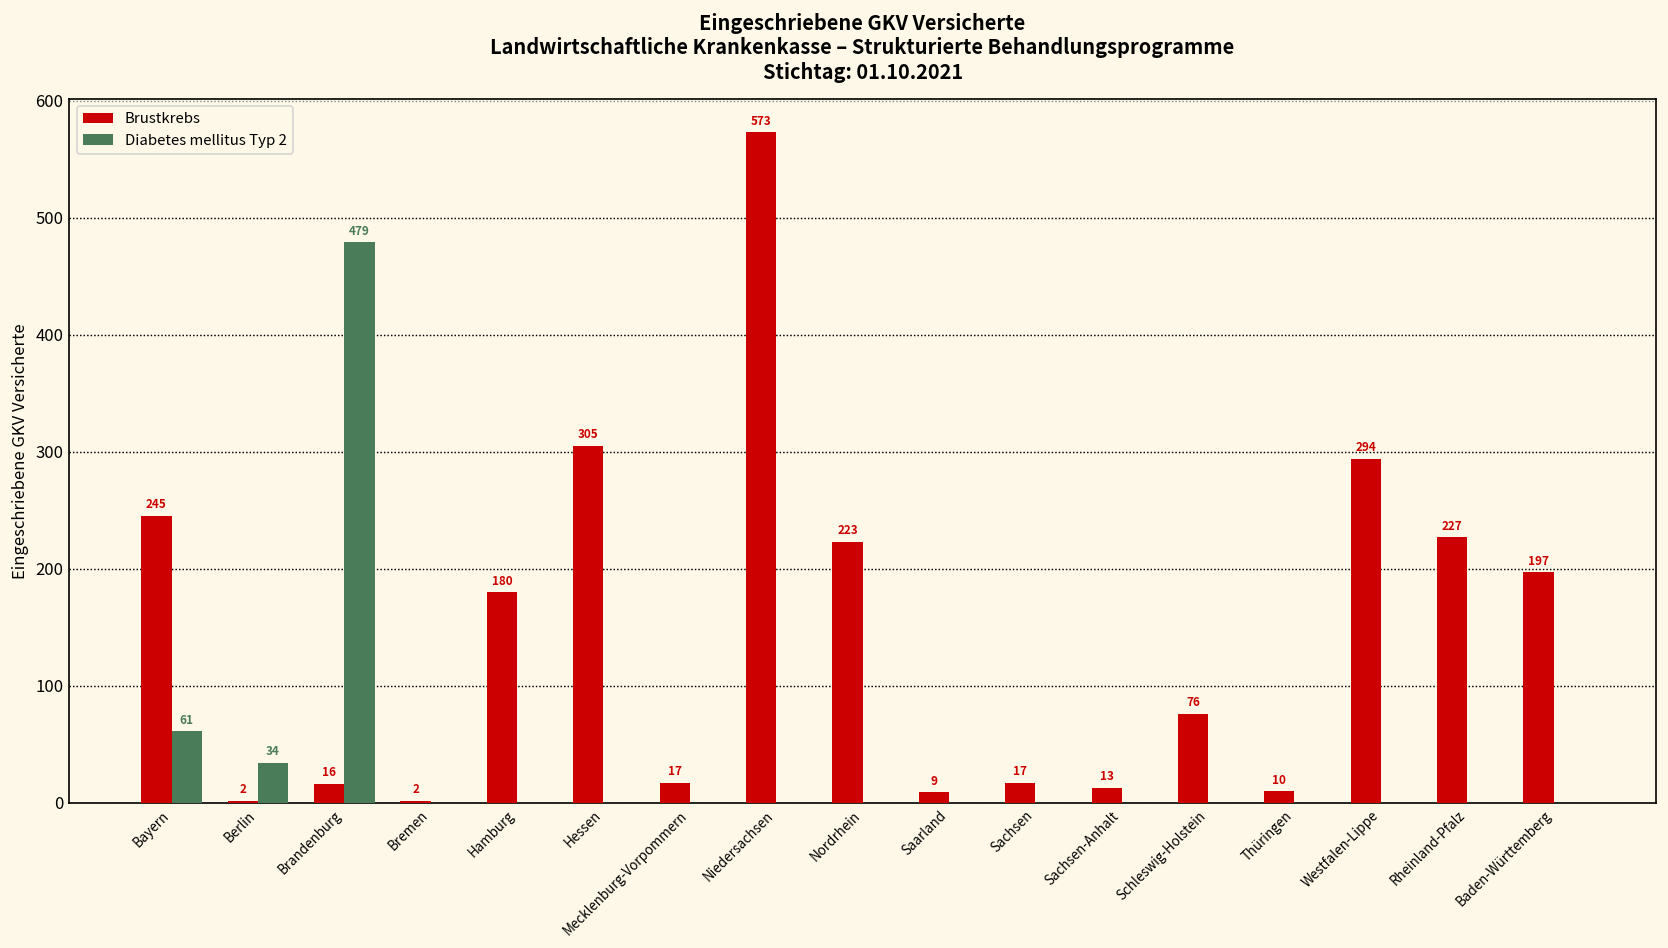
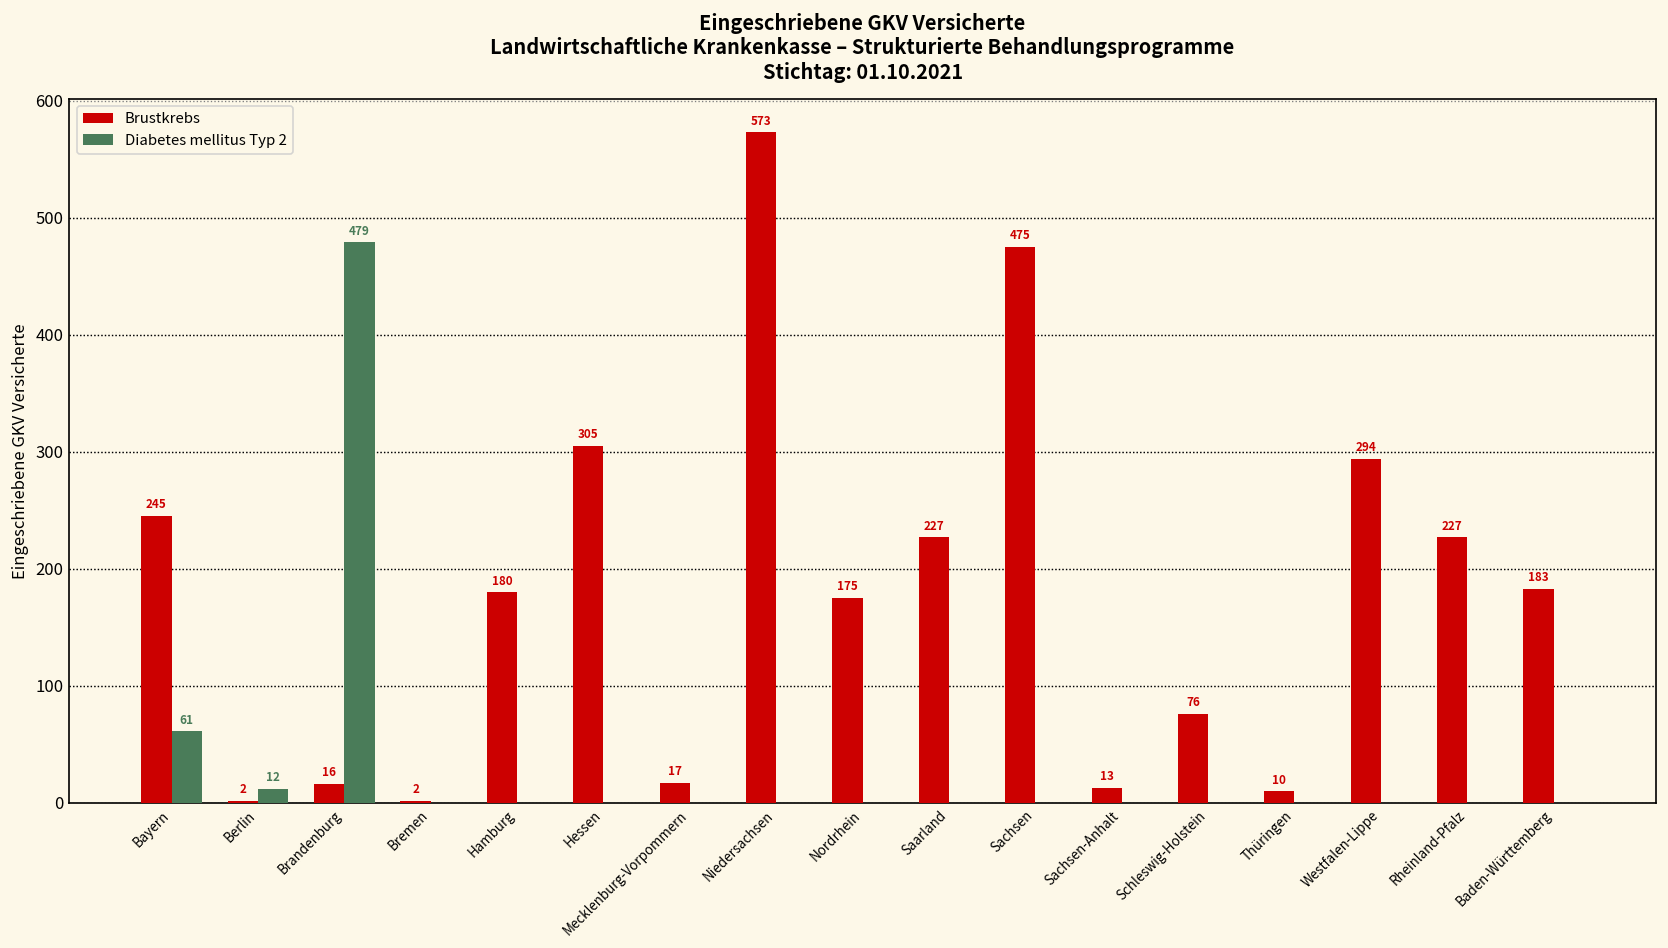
Diabetes mellitus Typ 2, Berlin: 34 -> 12
Brustkrebs, Nordrhein: 223 -> 175
Brustkrebs, Saarland: 9 -> 227
Brustkrebs, Sachsen: 17 -> 475
Brustkrebs, Baden-Württemberg: 197 -> 183
